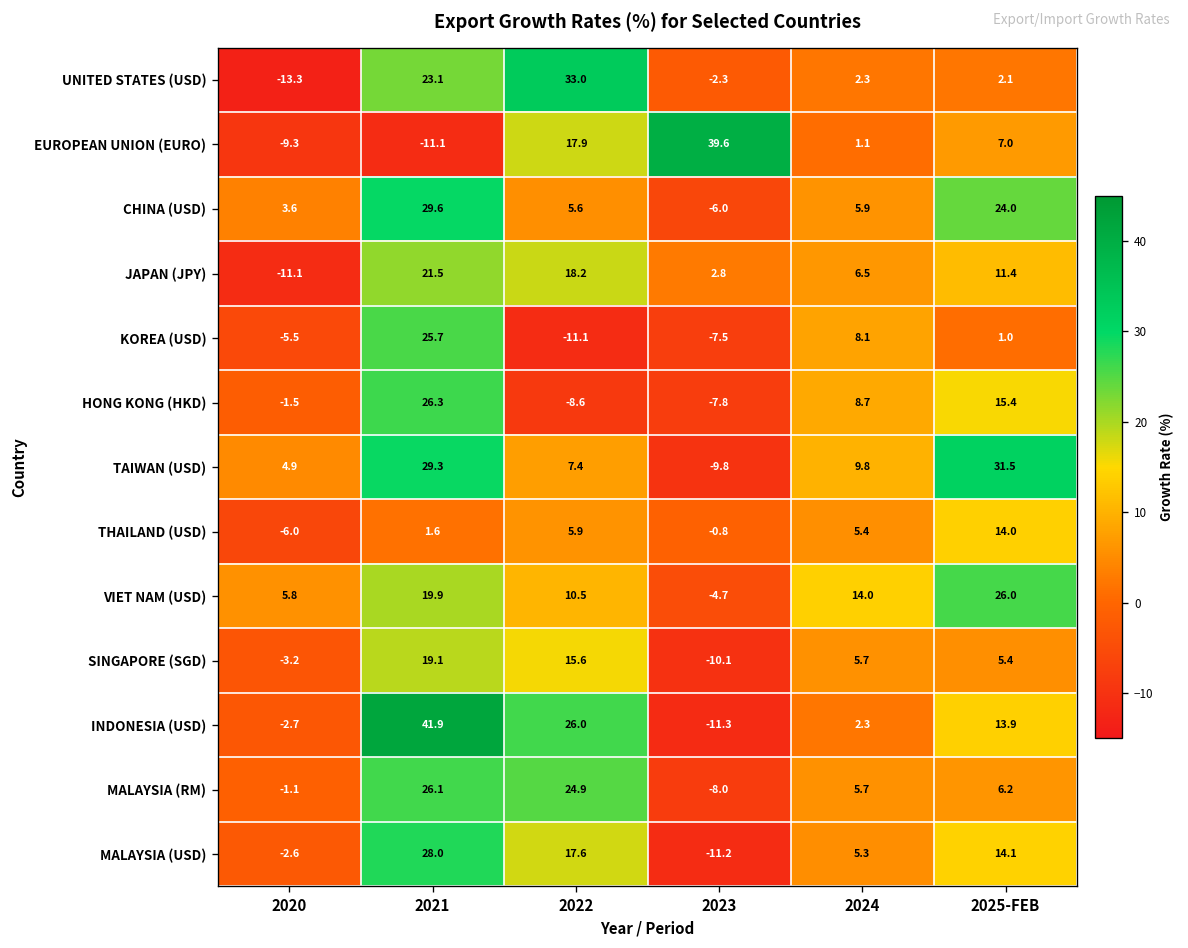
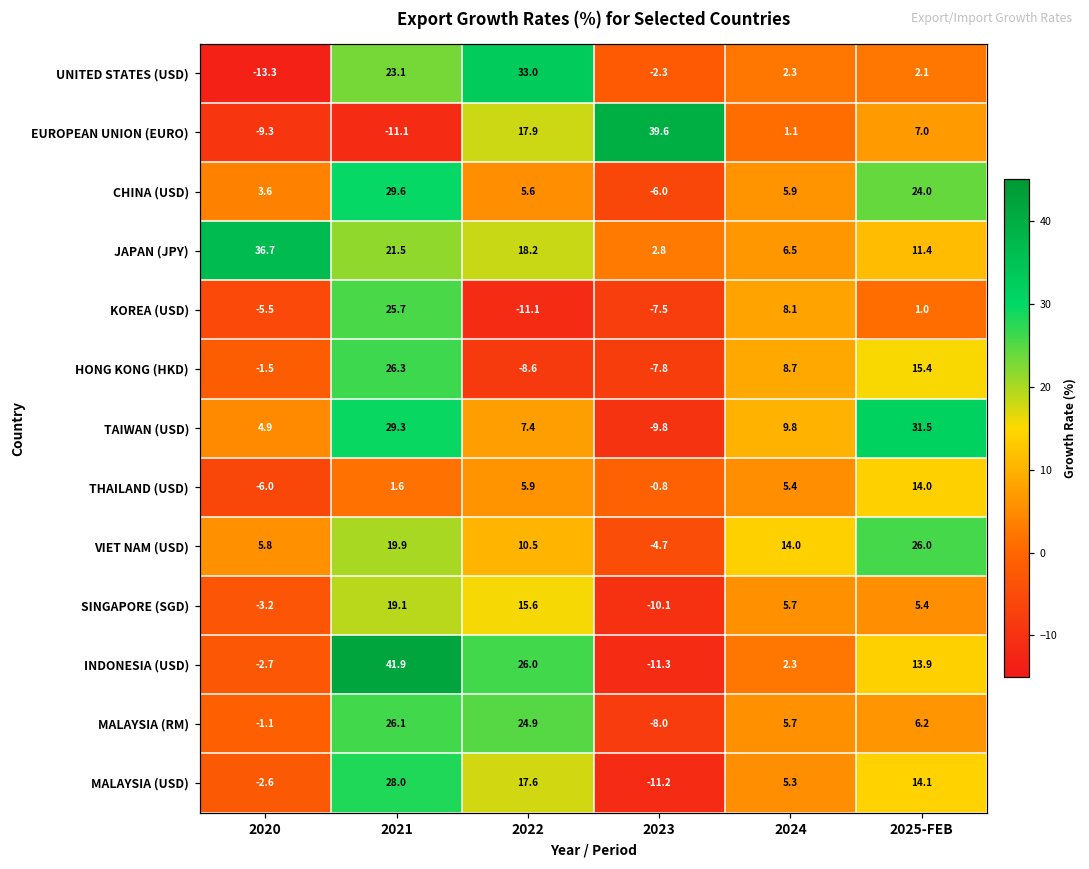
JAPAN (JPY), 2020: -11.1 -> 36.7
